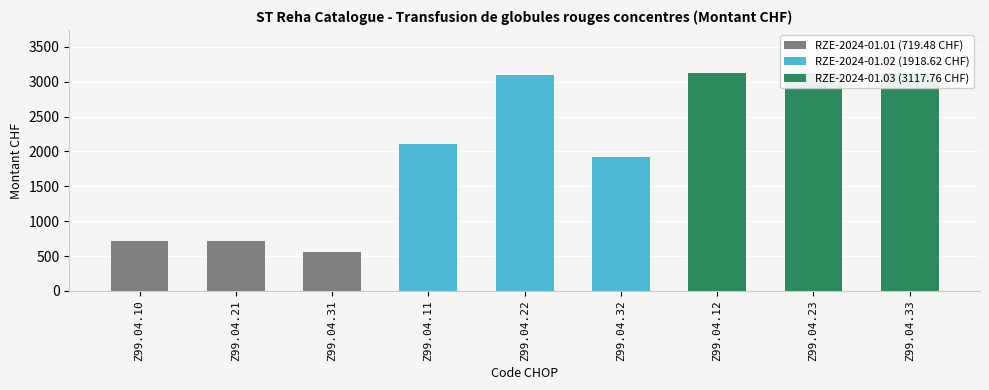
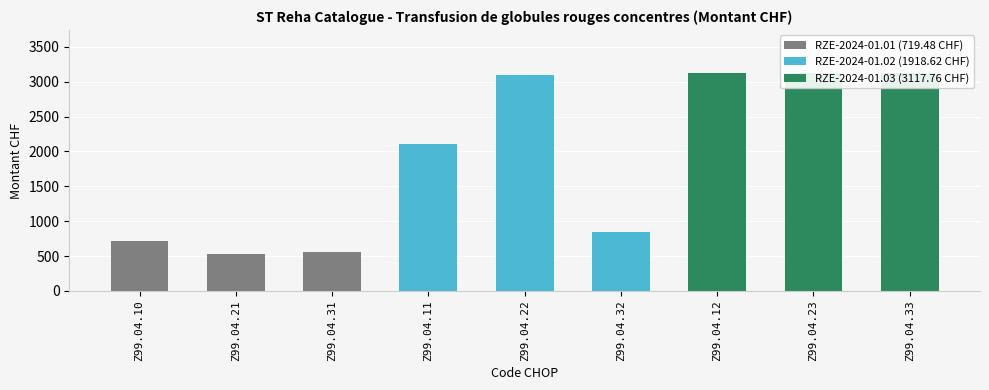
Z99.04.21: 700 -> 500
Z99.04.32: 1900 -> 800
